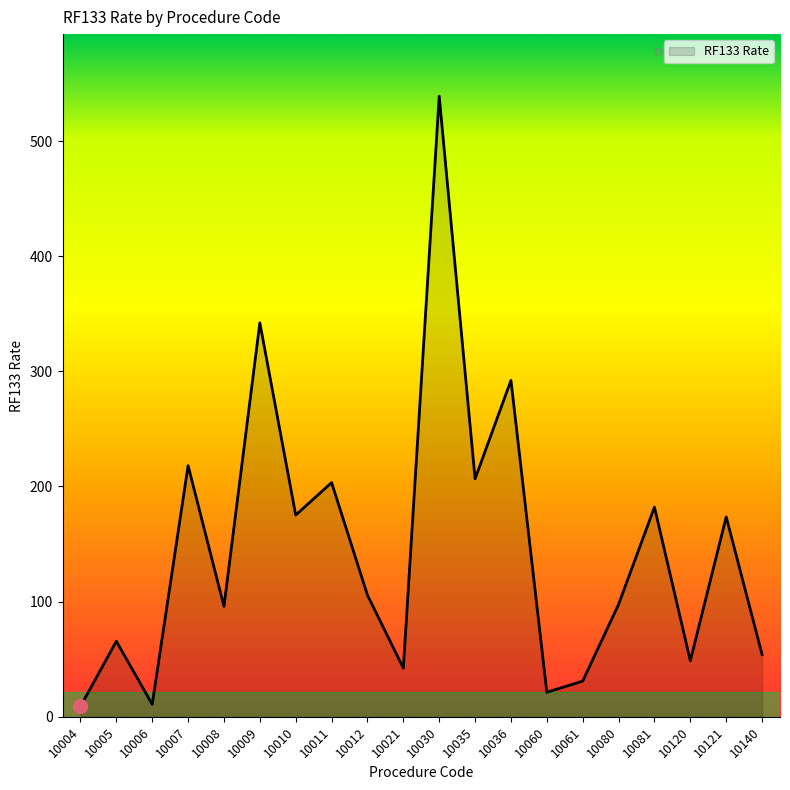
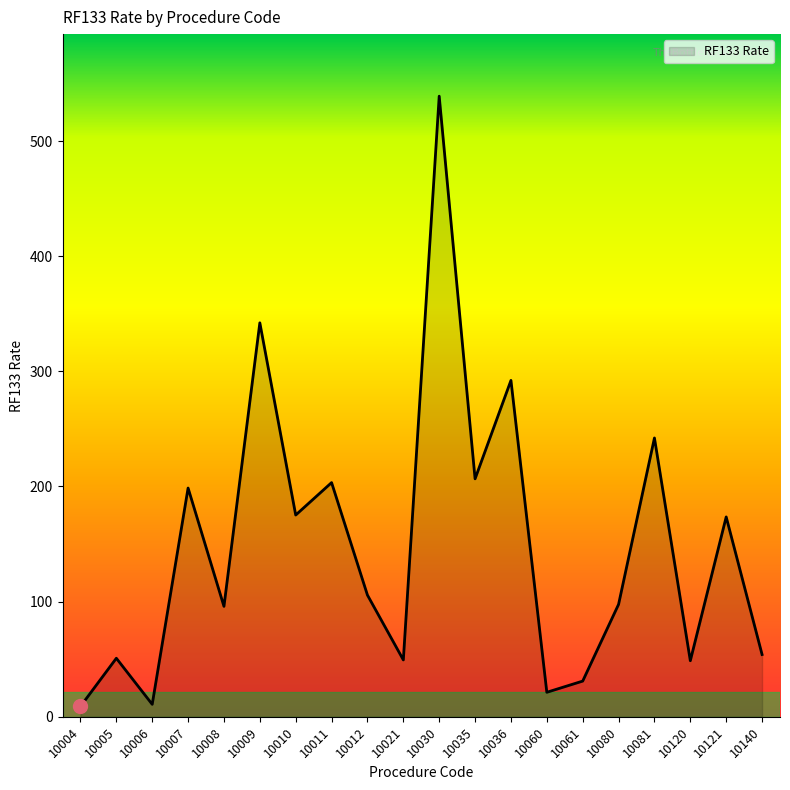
RF133 Rate, 10005: 66 -> 51
RF133 Rate, 10007: 218 -> 199
RF133 Rate, 10021: 42 -> 49
RF133 Rate, 10081: 182 -> 242
